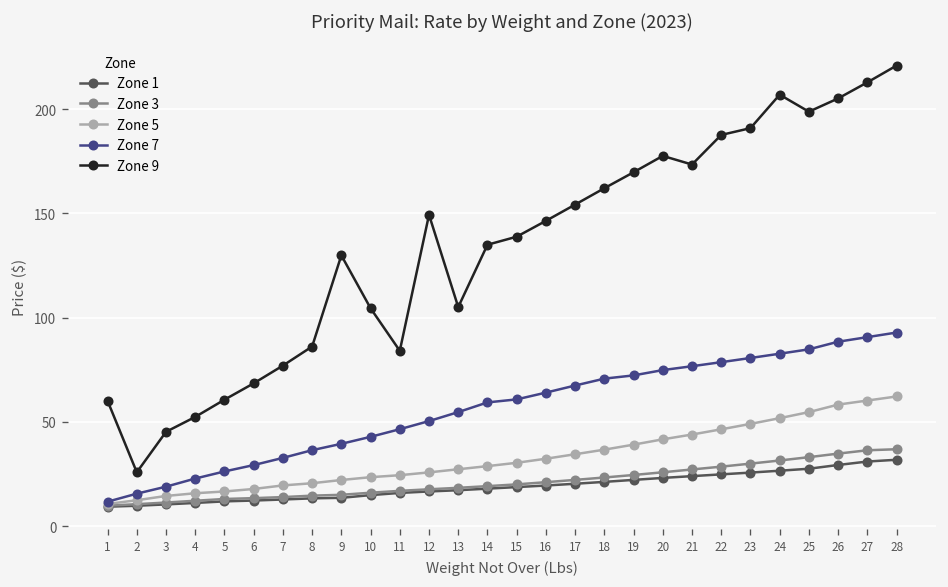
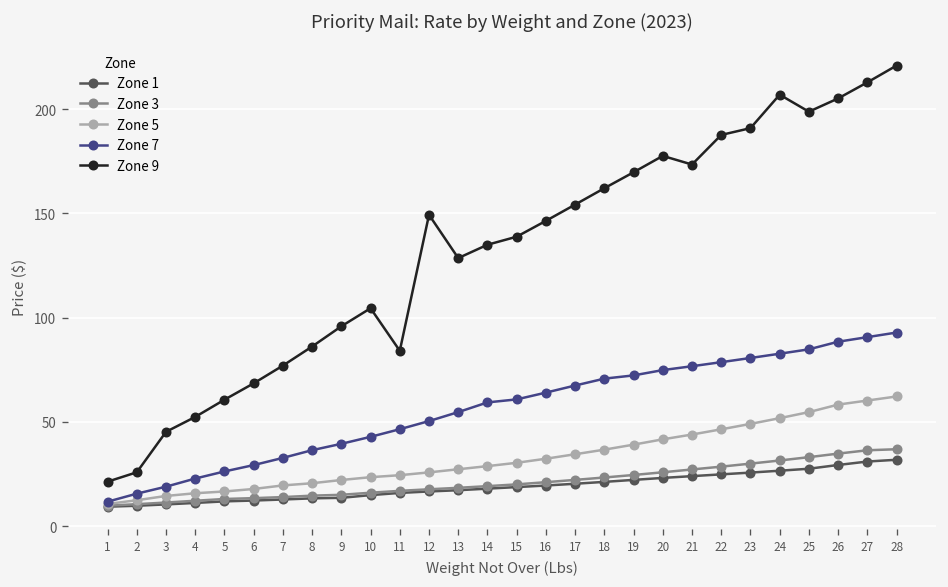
Zone 9, 1: 60 -> 21
Zone 9, 9: 130 -> 96
Zone 9, 13: 105 -> 129
